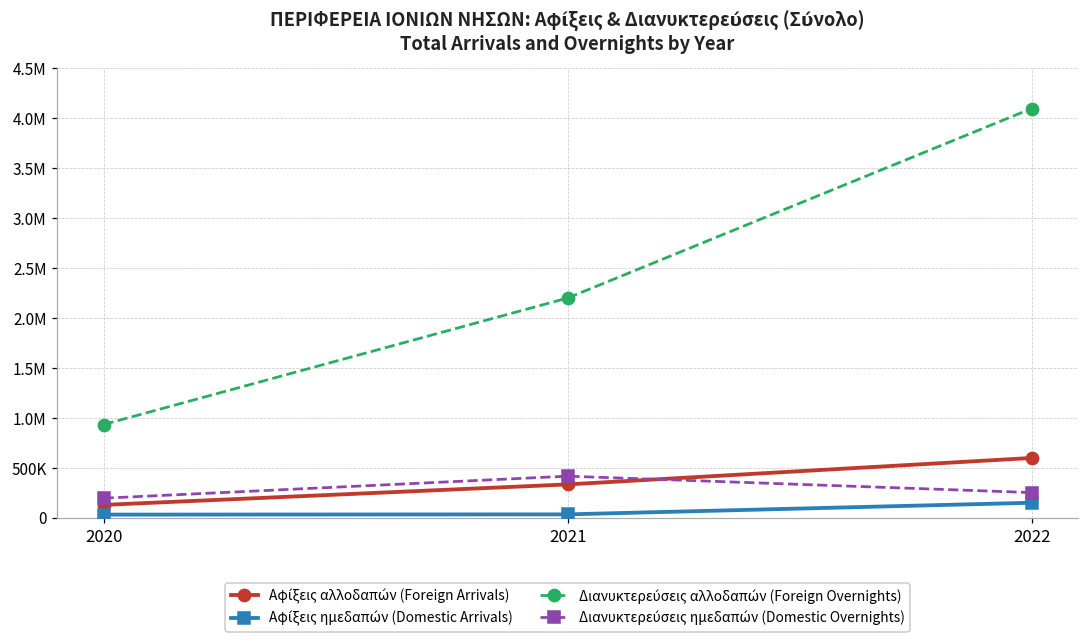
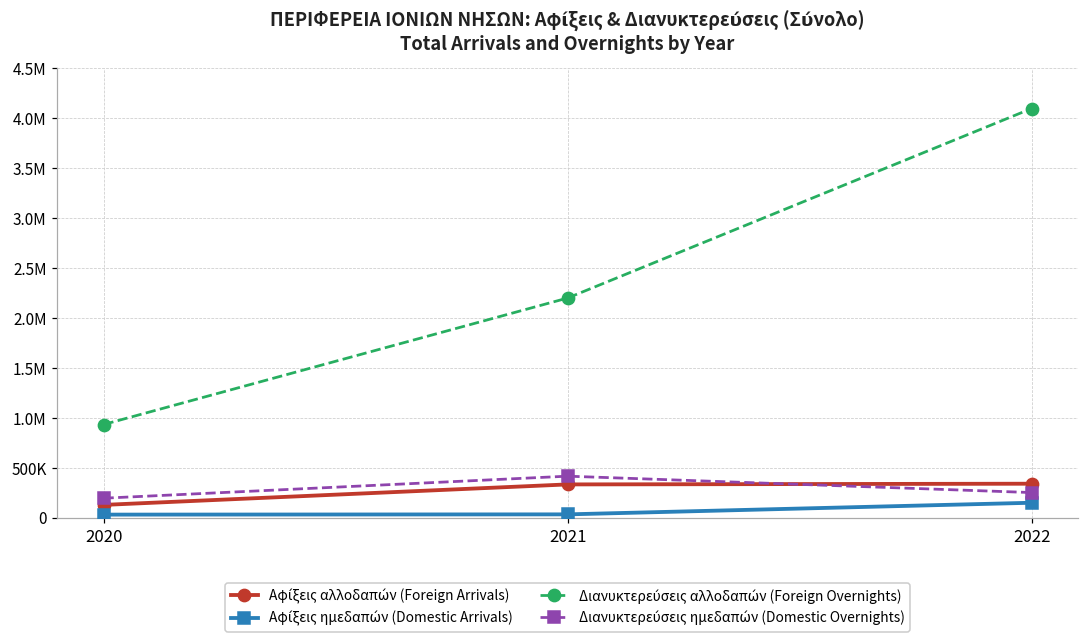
Αφίξεις αλλοδαπών (Foreign Arrivals), 2022: 600000 -> 300000
